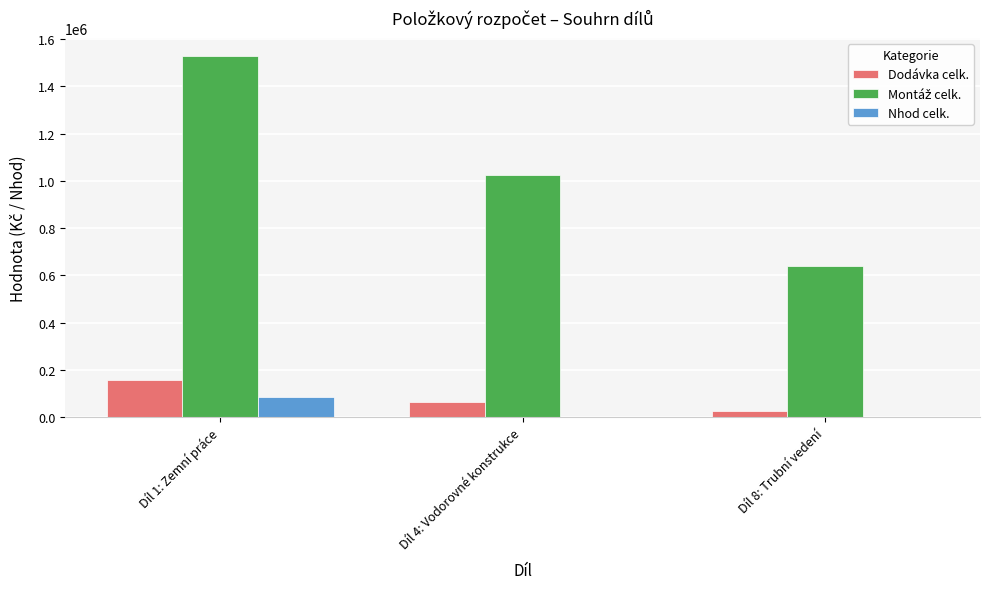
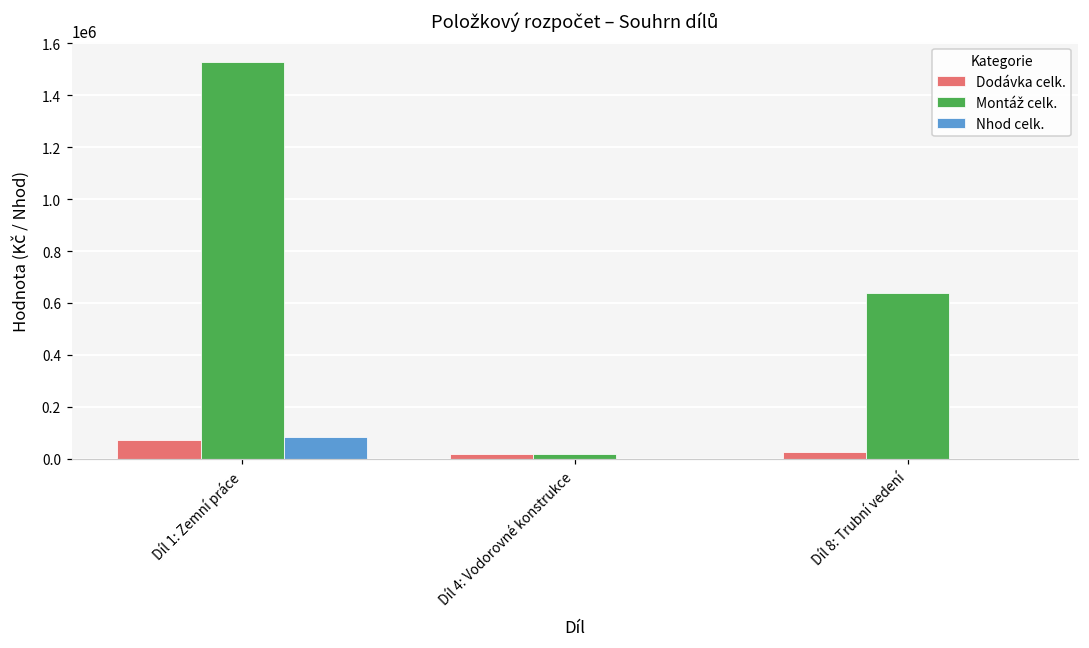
Dodávka celk., Díl 1: Zemní práce: 160000 -> 70000
Dodávka celk., Díl 4: Vodorovné konstrukce: 60000 -> 20000
Montáž celk., Díl 4: Vodorovné konstrukce: 1030000 -> 20000
